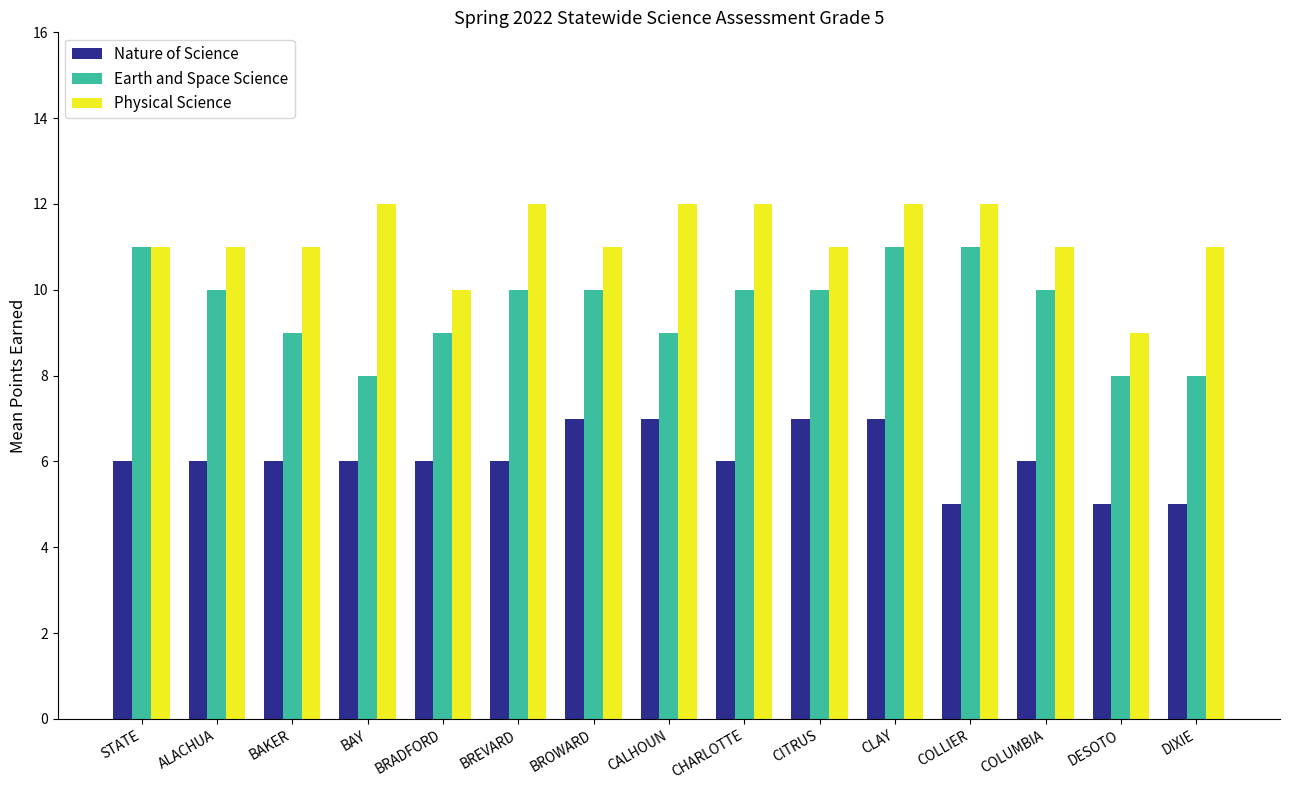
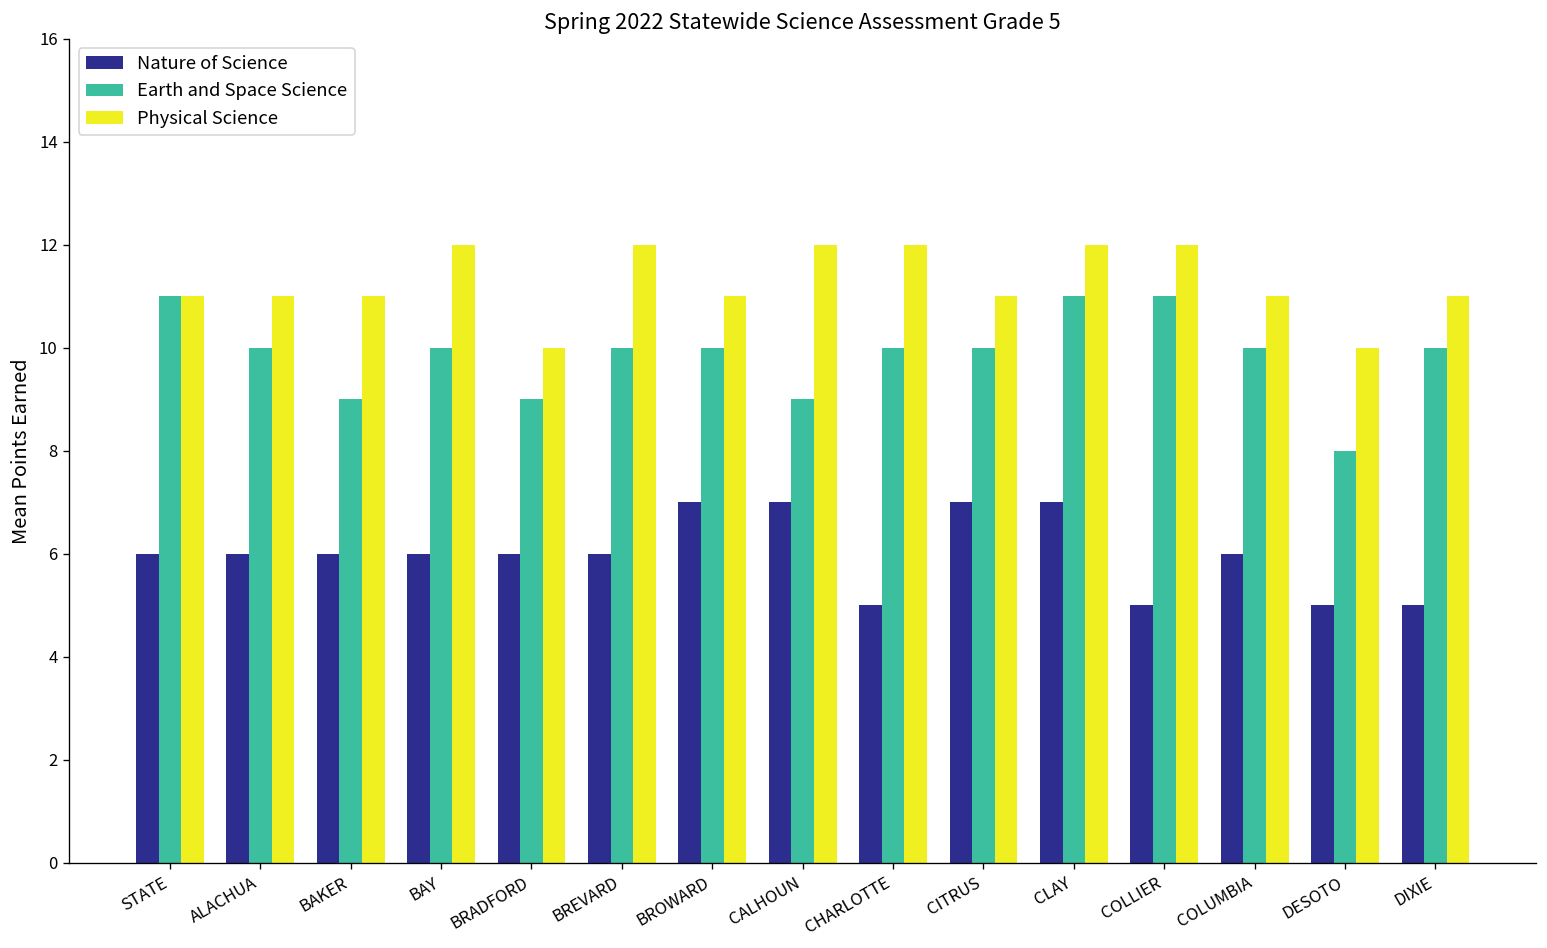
Earth and Space Science, BAY: 8 -> 10
Nature of Science, CHARLOTTE: 6 -> 5
Physical Science, DESOTO: 9 -> 10
Earth and Space Science, DIXIE: 8 -> 10
